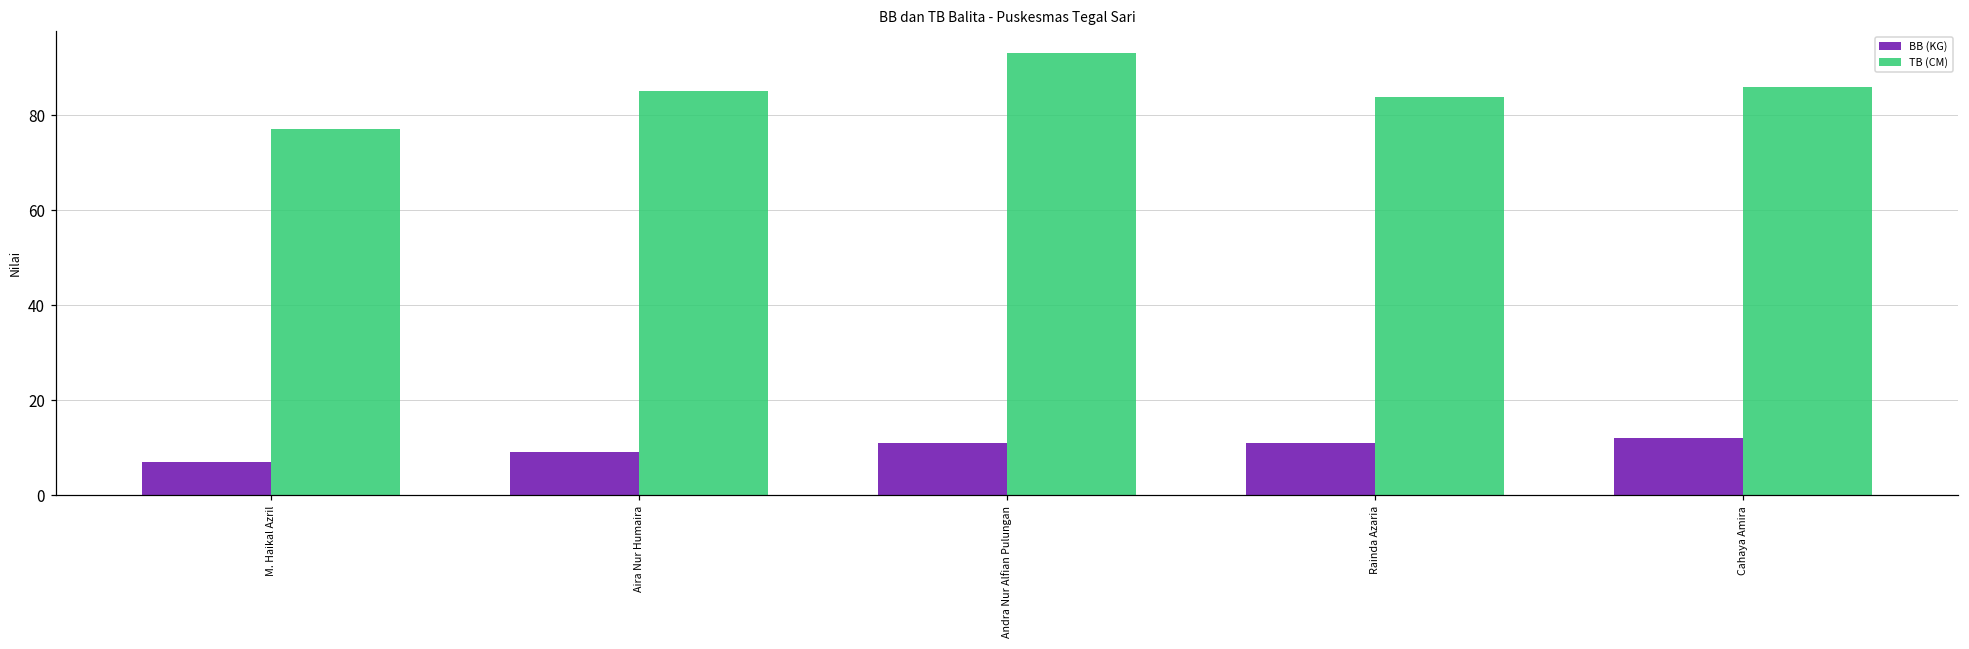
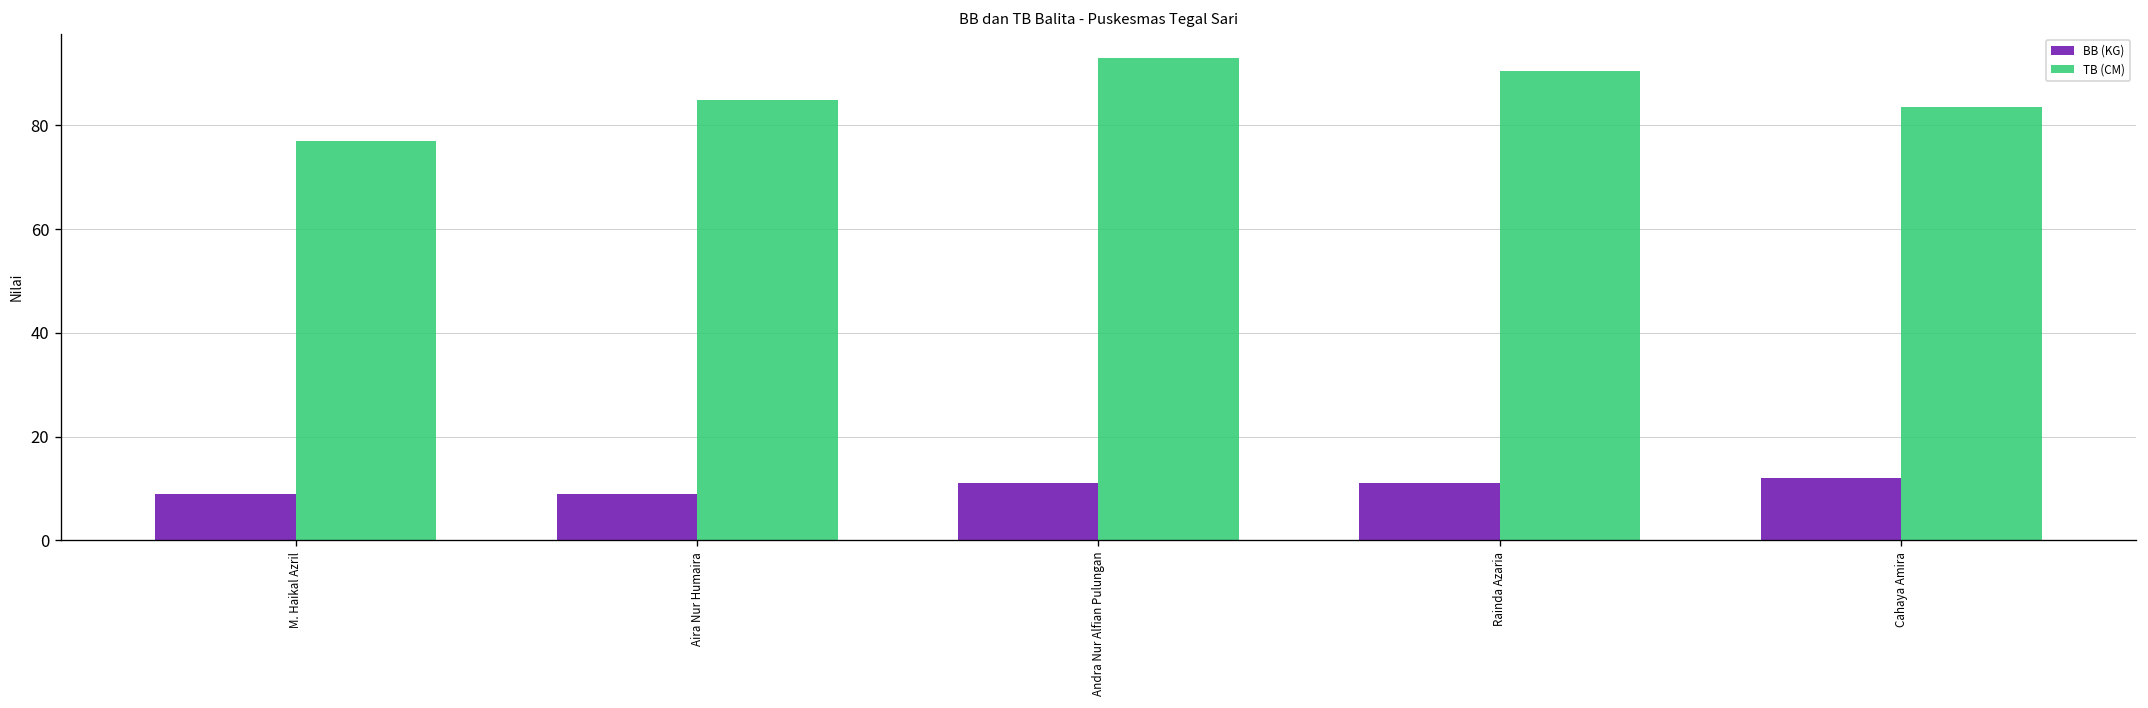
BB (KG), M. Haikal Azril: 7 -> 9
TB (CM), Rainda Azaria: 84 -> 91
TB (CM), Cahaya Amira: 86 -> 84
